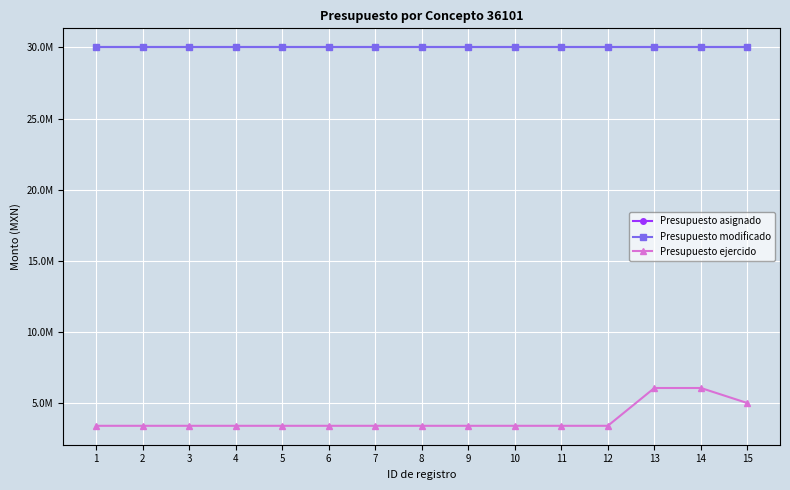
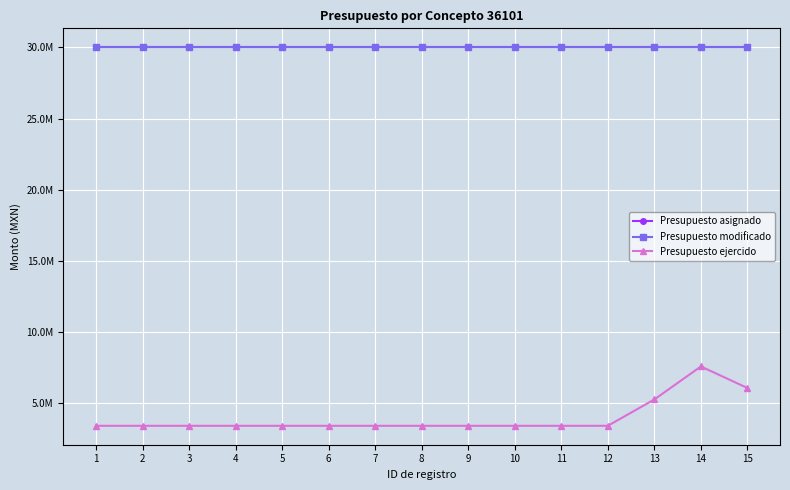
Presupuesto ejercido, 13: 6100000 -> 5300000
Presupuesto ejercido, 14: 6100000 -> 7600000
Presupuesto ejercido, 15: 5000000 -> 6100000
